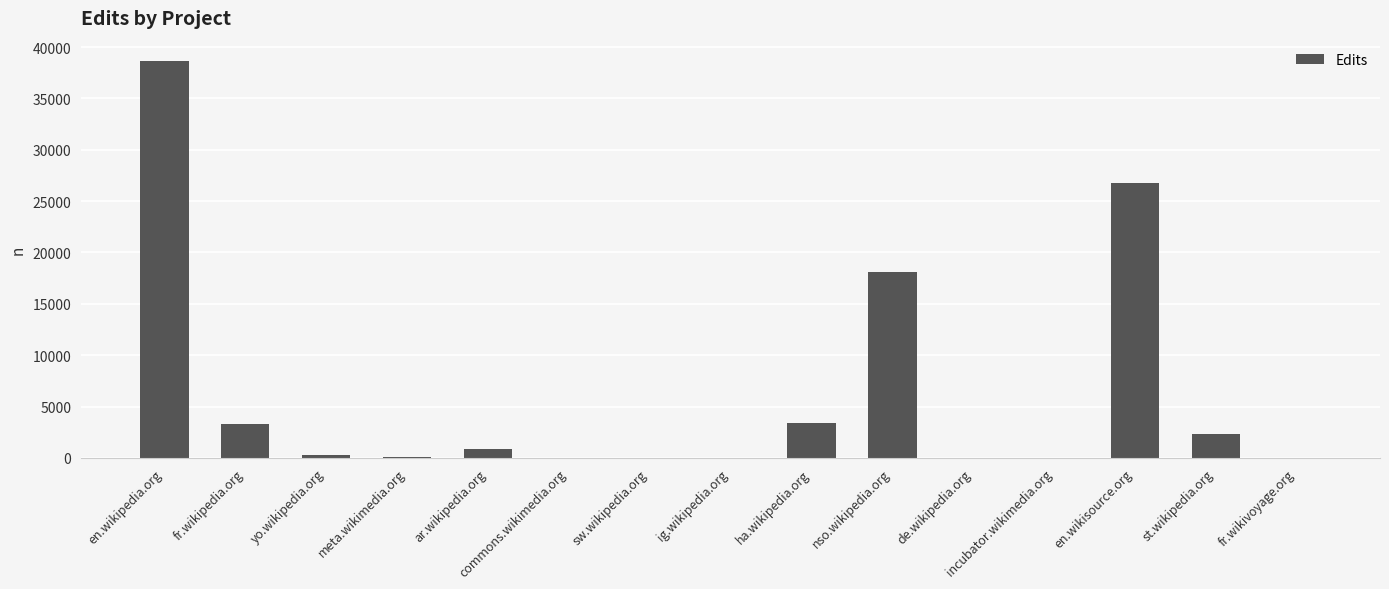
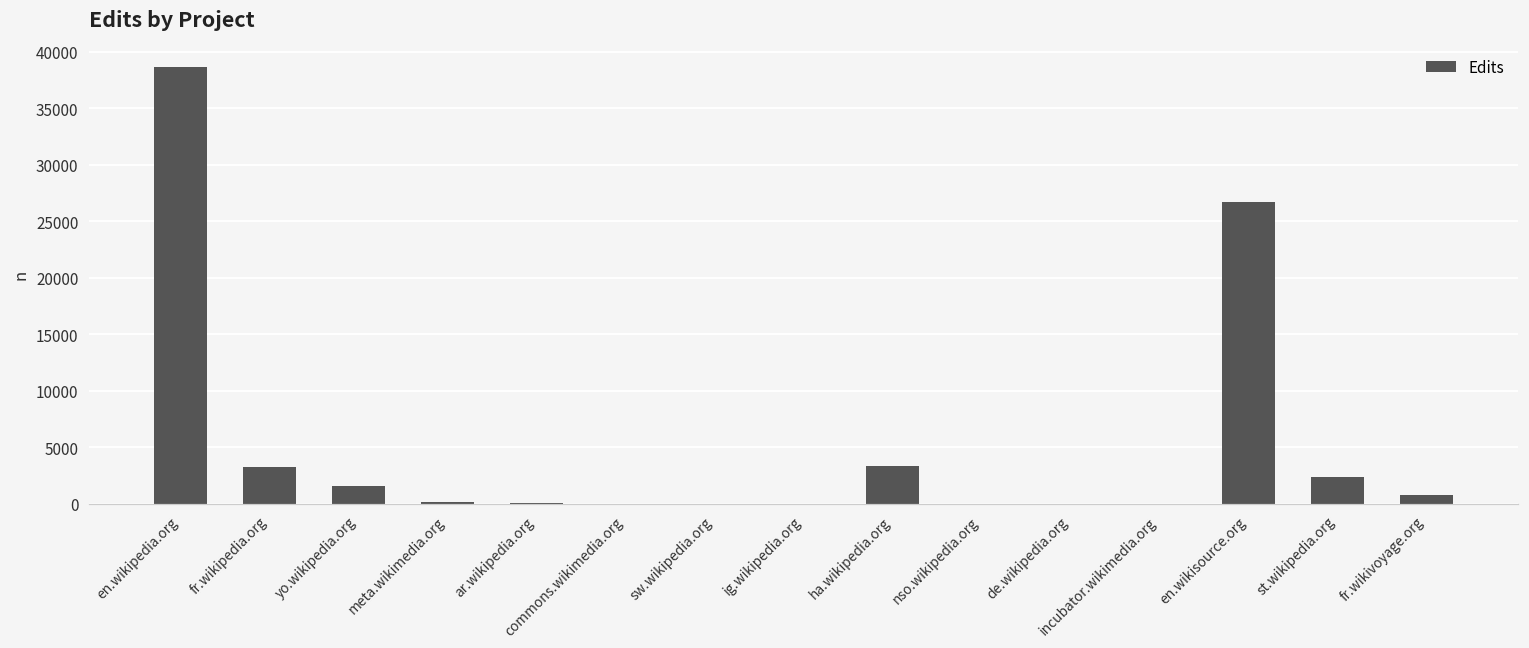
yo.wikipedia.org: 300 -> 1600
ar.wikipedia.org: 800 -> 0
nso.wikipedia.org: 18100 -> 0
fr.wikivoyage.org: 0 -> 800
